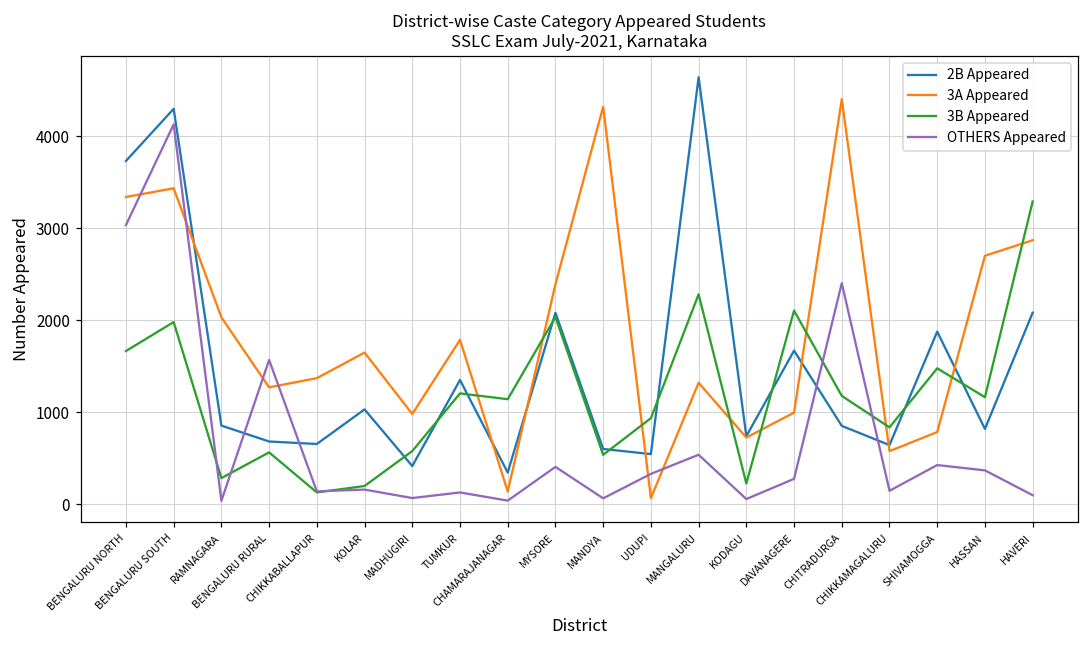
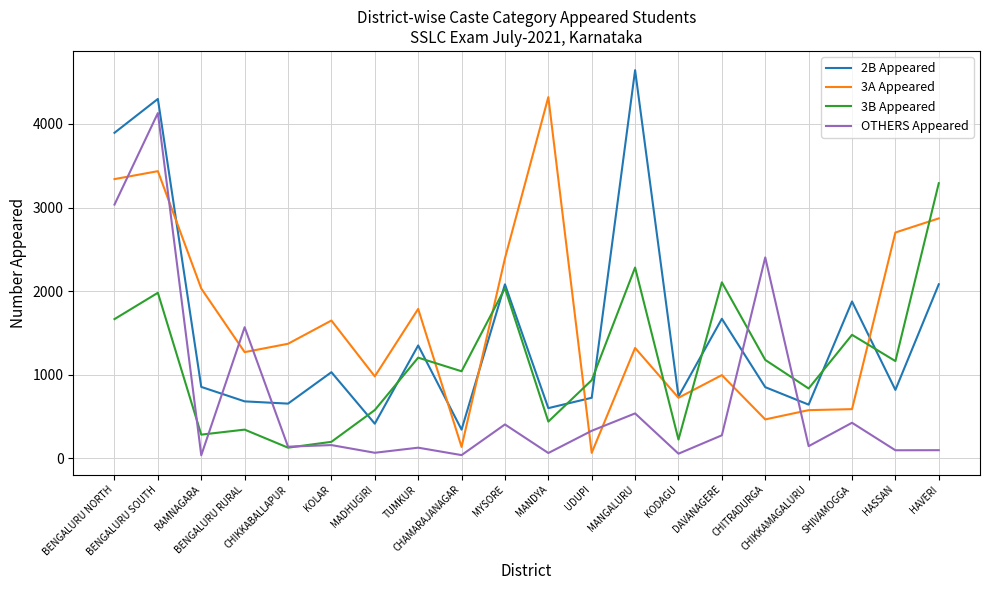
2B Appeared, BENGALURU NORTH: 3700 -> 3900
3B Appeared, BENGALURU RURAL: 600 -> 300
3B Appeared, CHAMARAJANAGAR: 1100 -> 1000
3B Appeared, MANDYA: 500 -> 400
2B Appeared, UDUPI: 500 -> 700
3A Appeared, CHITRADURGA: 4400 -> 500
3A Appeared, SHIVAMOGGA: 800 -> 600
OTHERS Appeared, HASSAN: 400 -> 100
